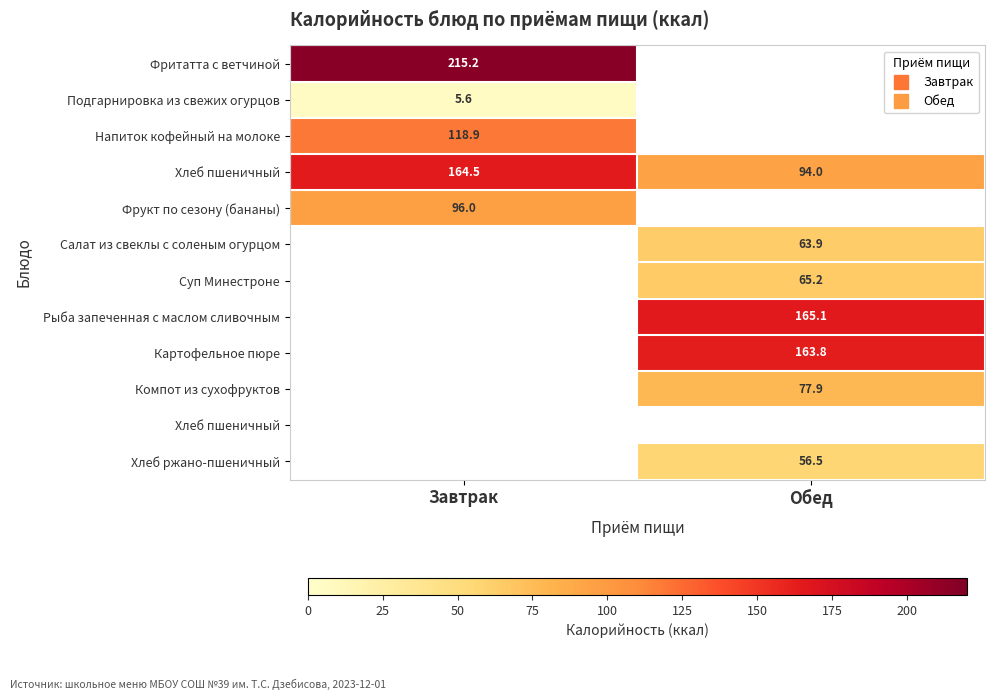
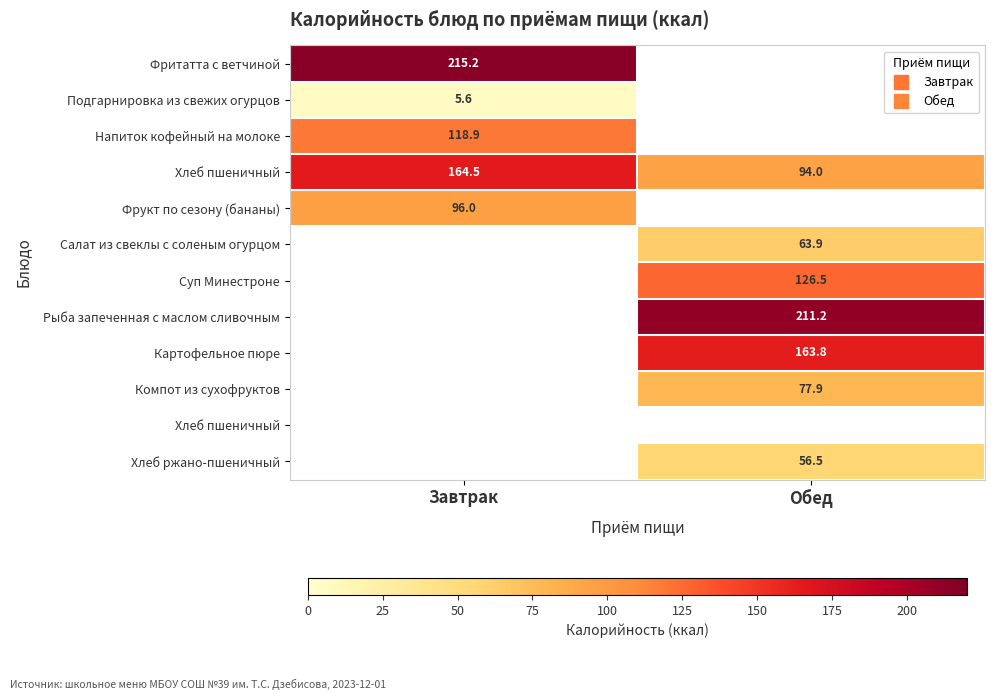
Суп Минестроне, Обед: 65.2 -> 126.5
Рыба запеченная с маслом сливочным, Обед: 165.1 -> 211.2
